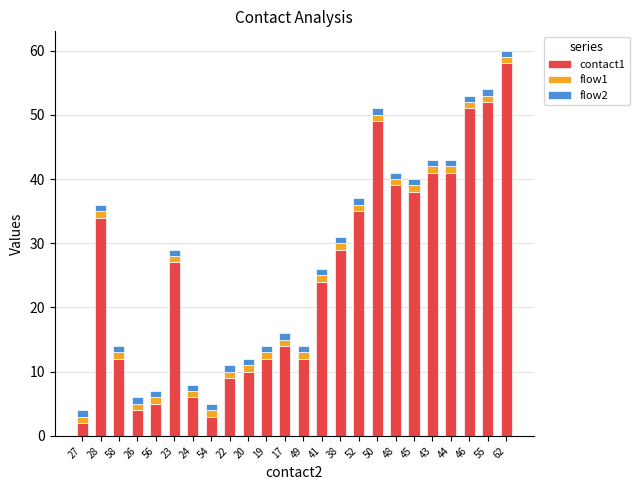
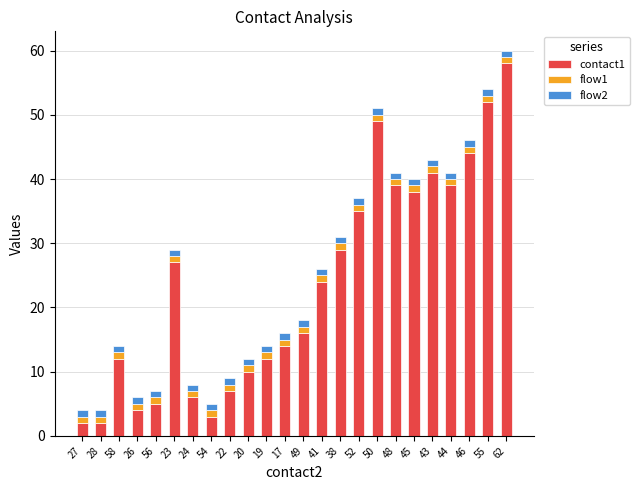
contact1, 28: 34 -> 2
contact1, 22: 9 -> 7
contact1, 49: 12 -> 16
contact1, 44: 41 -> 39
contact1, 46: 51 -> 44
